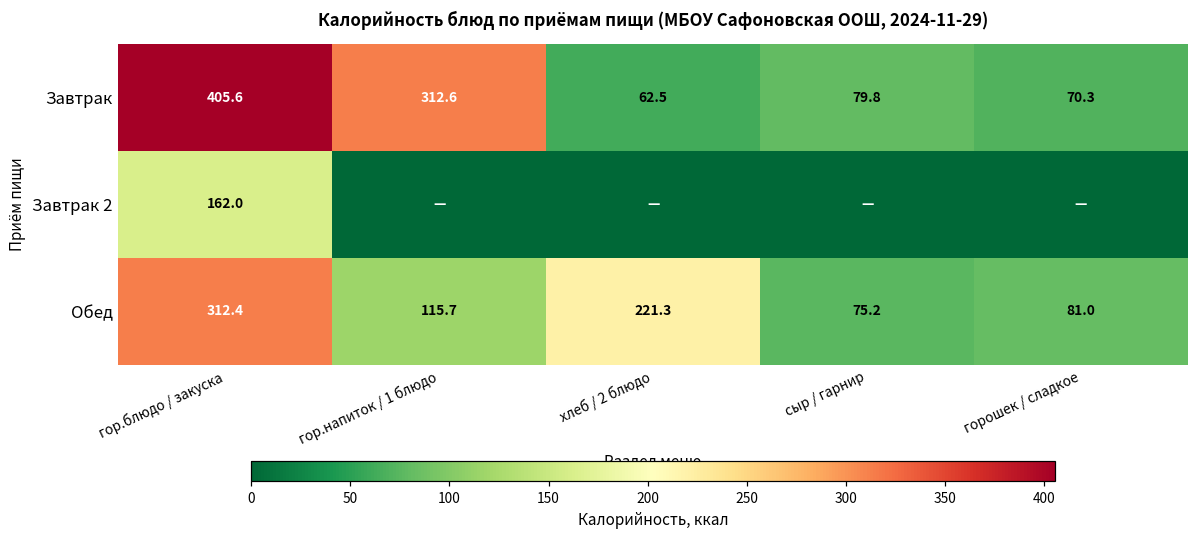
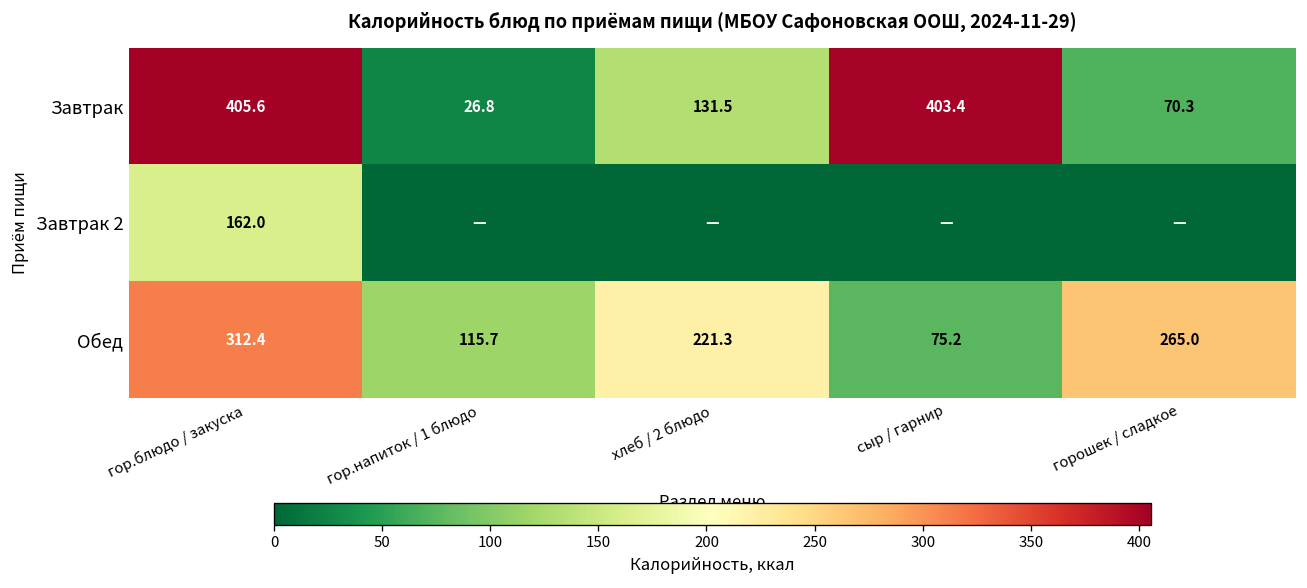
Завтрак, гор.напиток / 1 блюдо: 312.6 -> 26.8
Завтрак, хлеб / 2 блюдо: 62.5 -> 131.5
Завтрак, сыр / гарнир: 79.8 -> 403.4
Обед, горошек / сладкое: 81.0 -> 265.0
